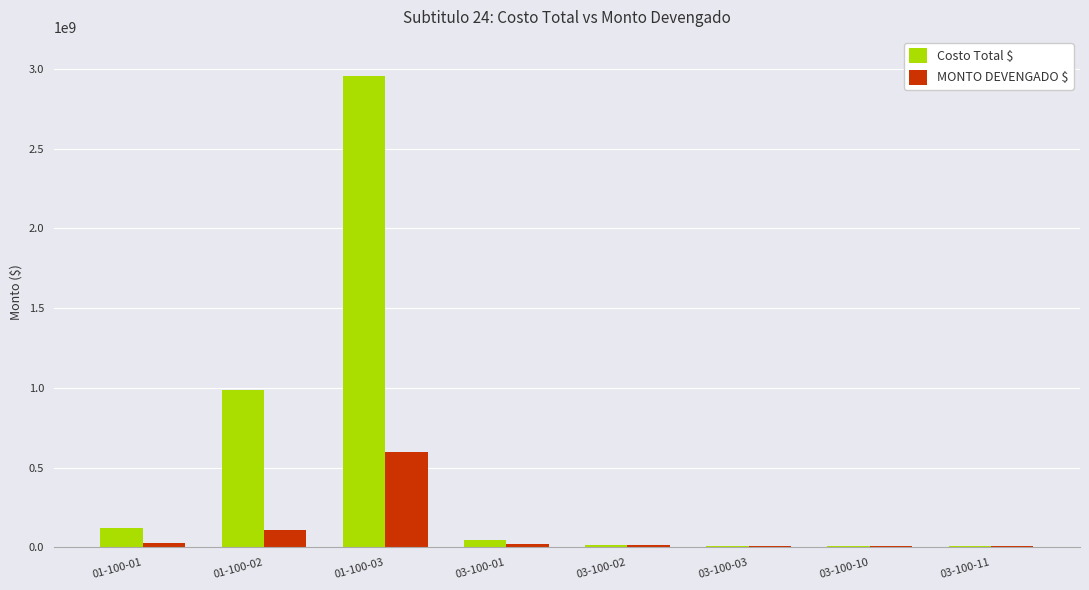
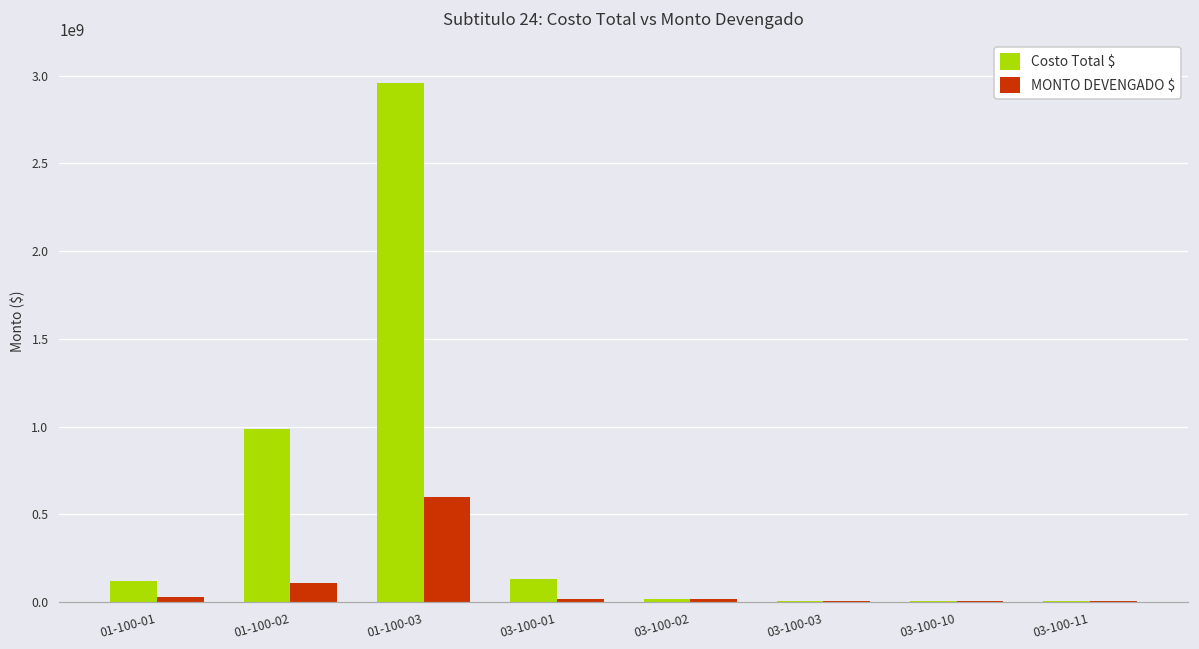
Costo Total $, 03-100-01: 50000000 -> 130000000
